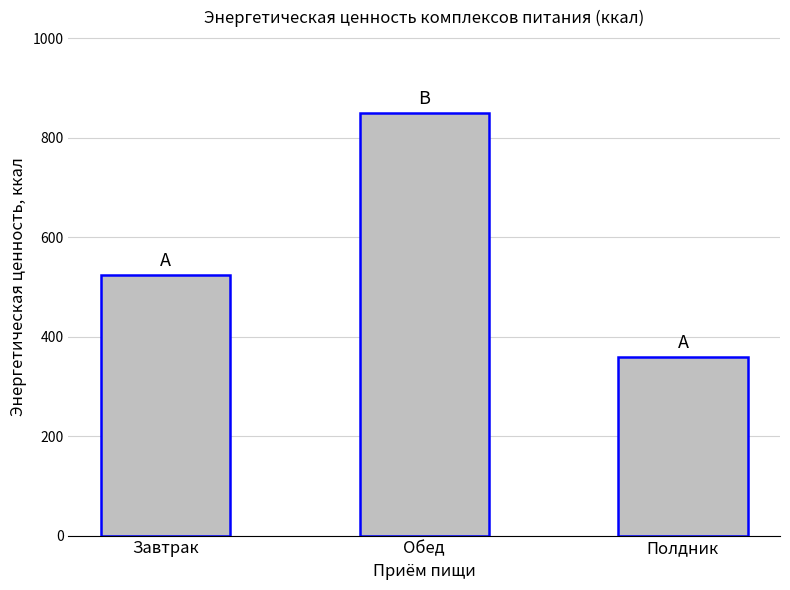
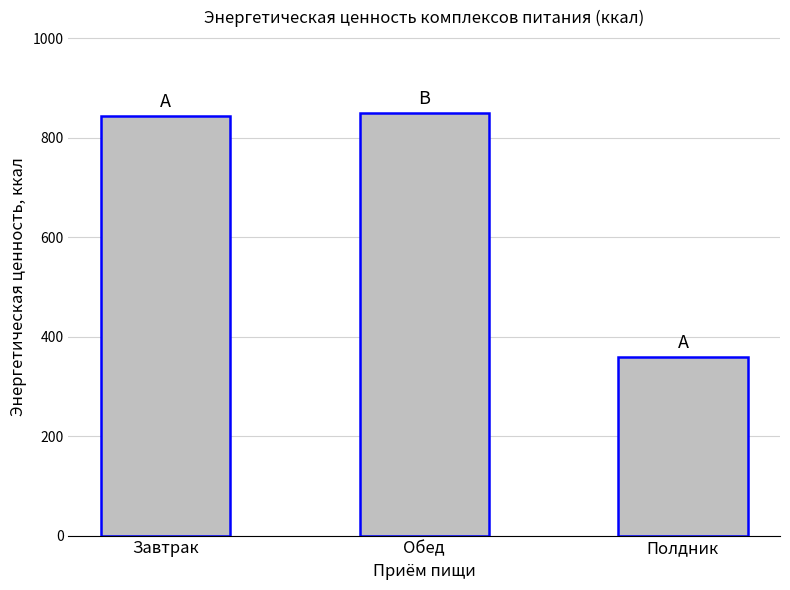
Завтрак: 520 -> 840
